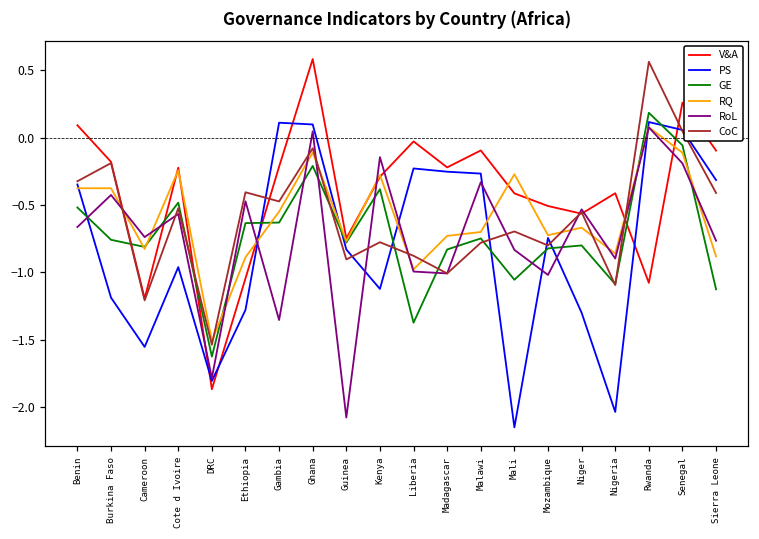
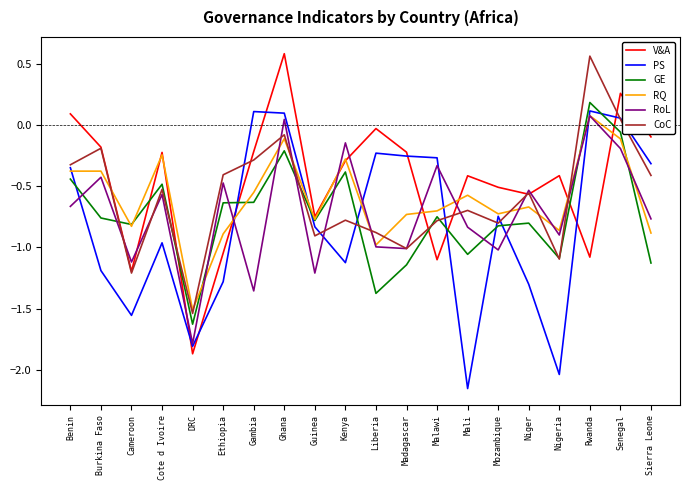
GE, Benin: -0.52 -> -0.44
RoL, Cameroon: -0.74 -> -1.12
CoC, Gambia: -0.47 -> -0.29
RoL, Guinea: -2.08 -> -1.21
GE, Madagascar: -0.83 -> -1.14
V&A, Malawi: -0.10 -> -1.10
RQ, Mali: -0.27 -> -0.57
